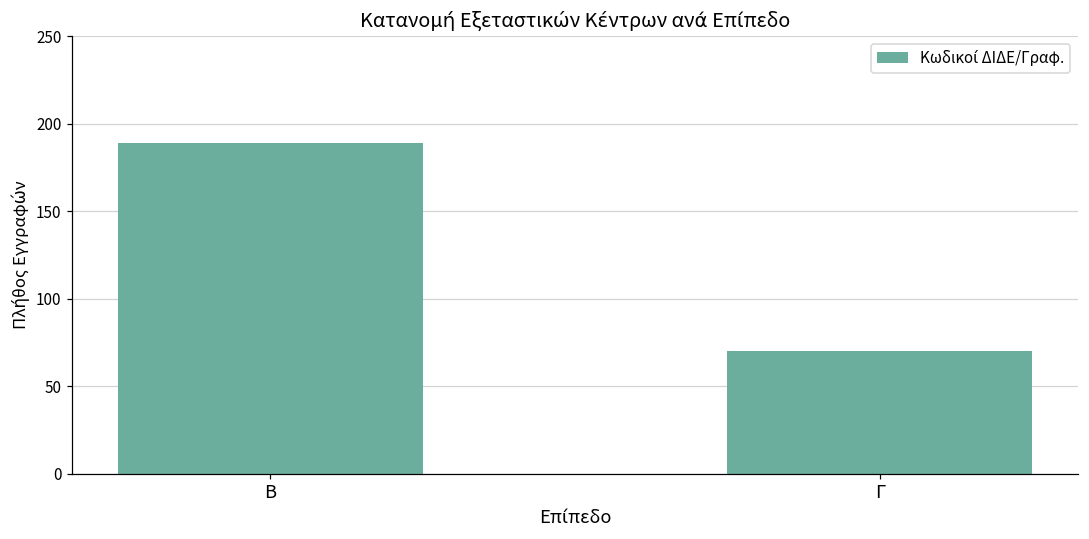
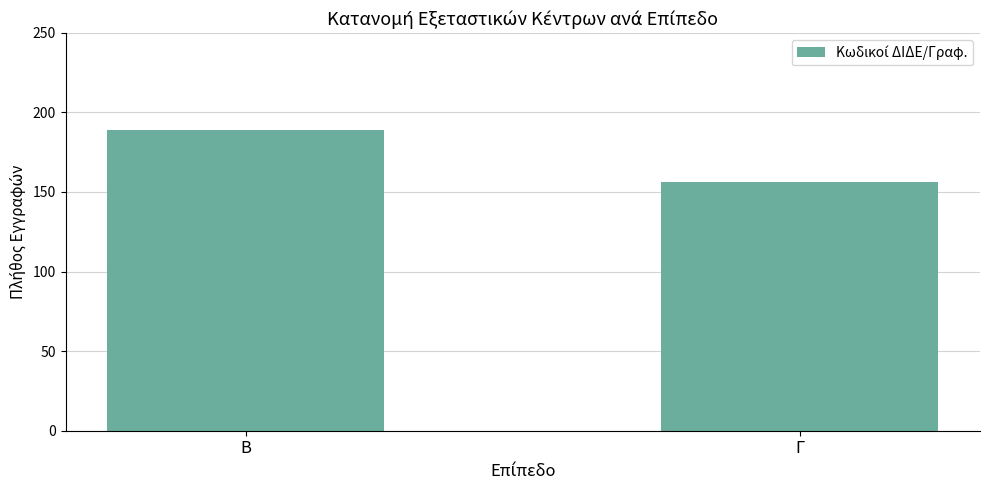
Γ: 70 -> 156
